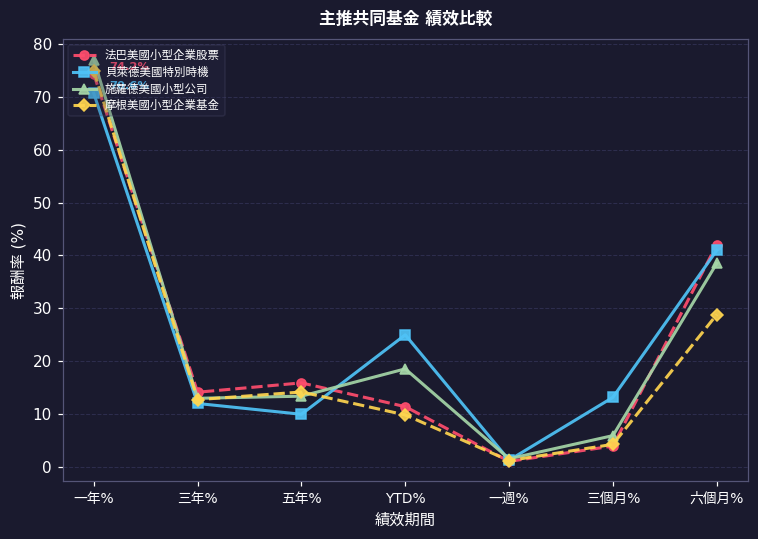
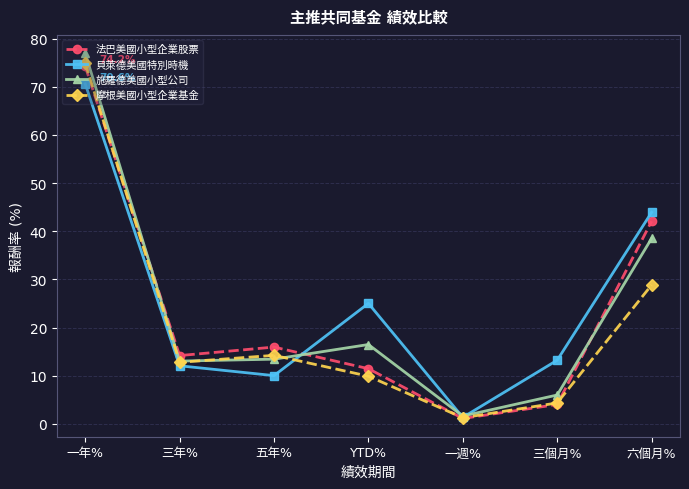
施羅德美國小型公司, YTD%: 19 -> 16
貝萊德美國特別時機, 六個月%: 41 -> 44
